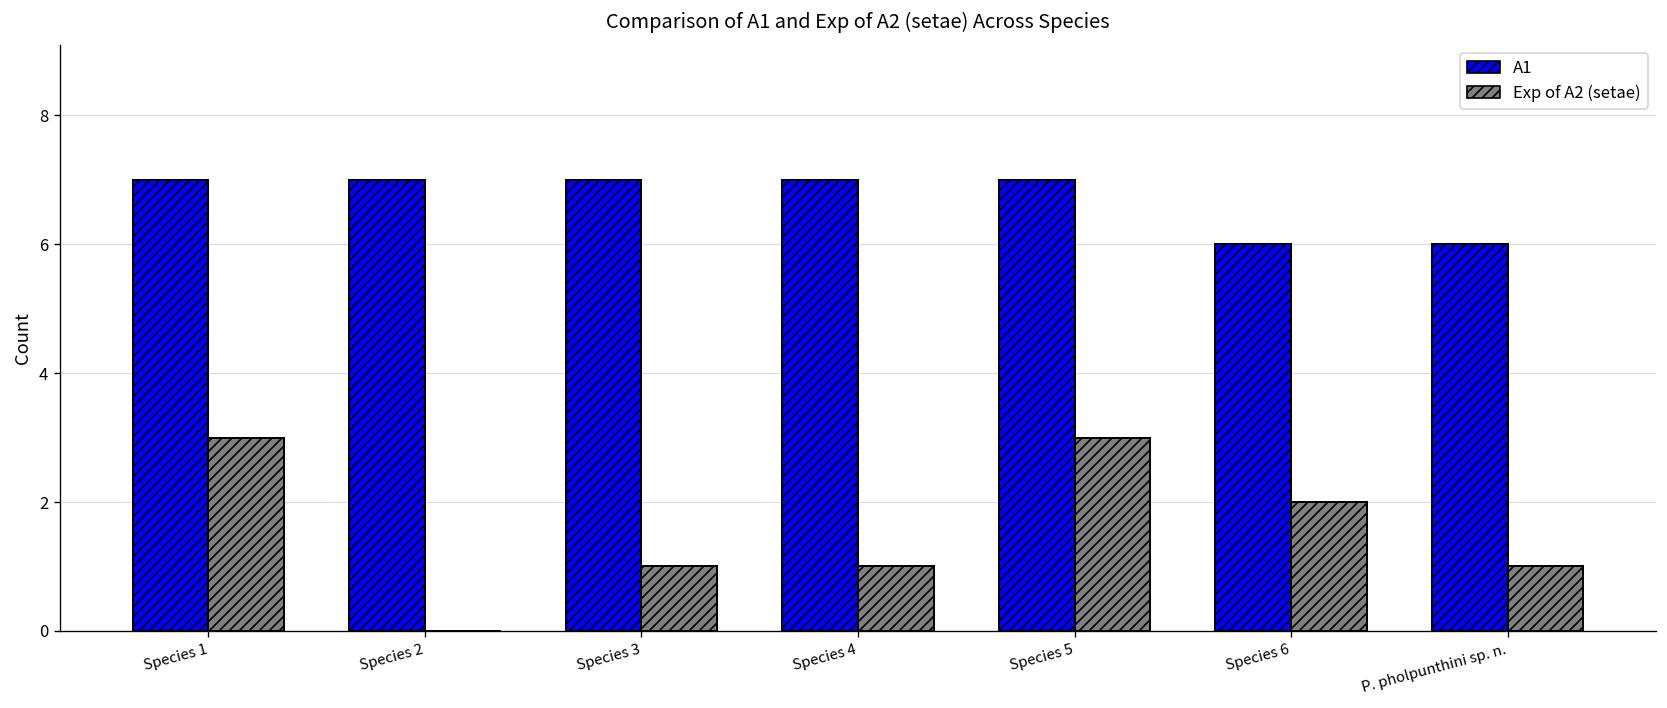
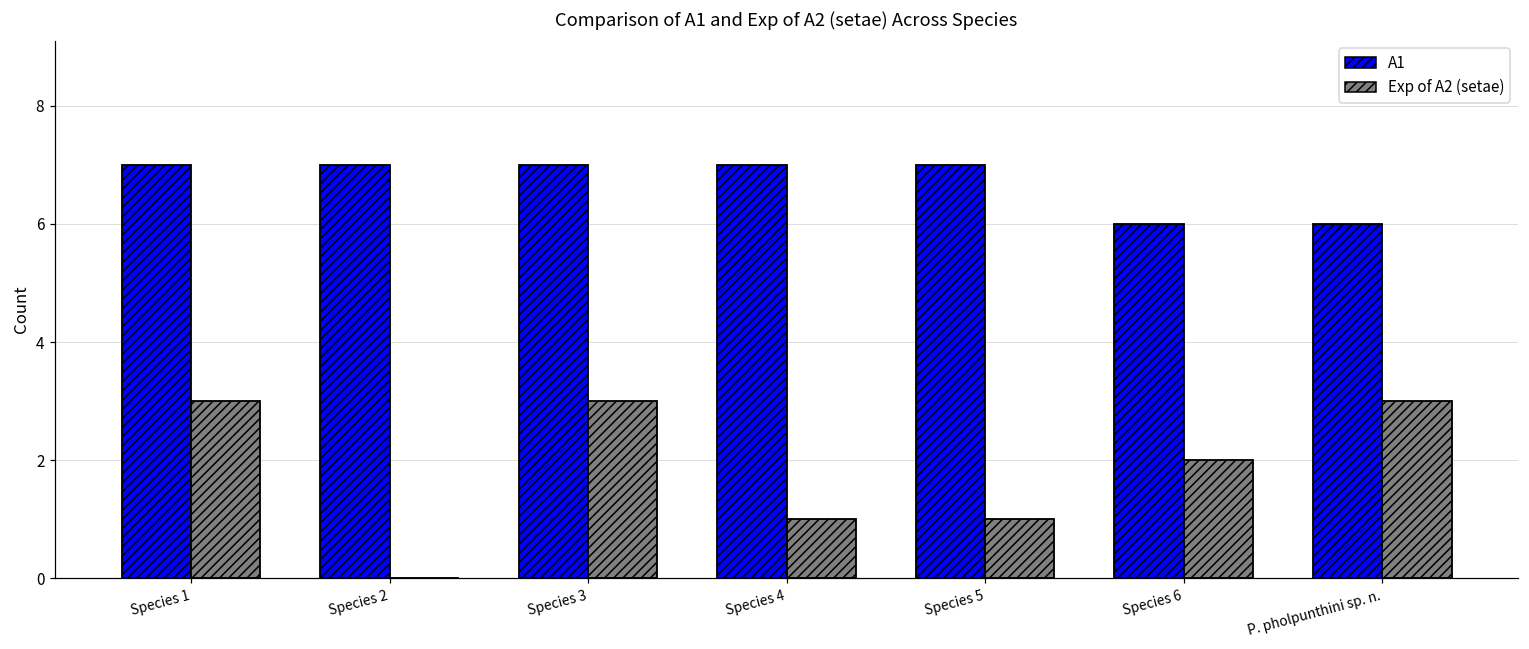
Exp of A2 (setae), Species 3: 1 -> 3
Exp of A2 (setae), Species 5: 3 -> 1
Exp of A2 (setae), P. pholpunthini sp. n.: 1 -> 3
